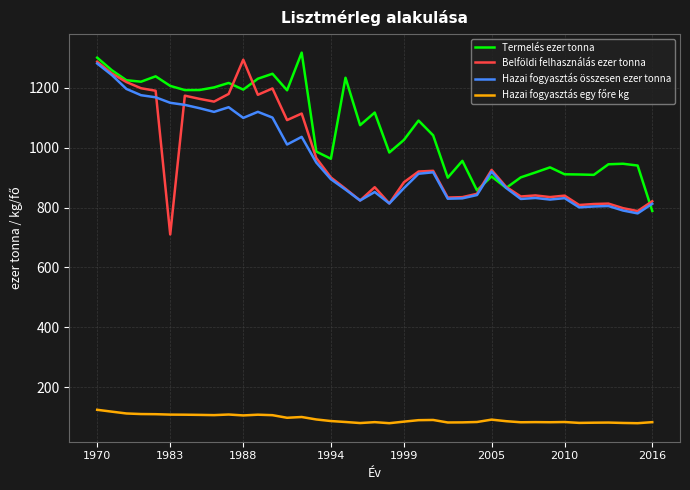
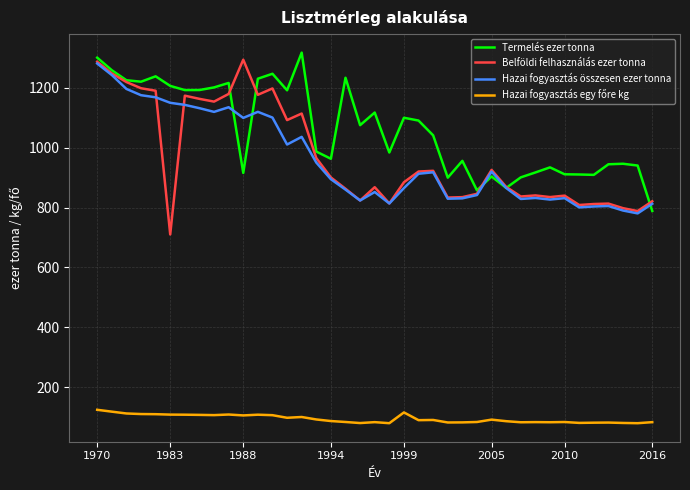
Termelés ezer tonna, 1988: 1190 -> 920
Termelés ezer tonna, 1999: 1030 -> 1100
Hazai fogyasztás egy főre kg, 1999: 80 -> 120
